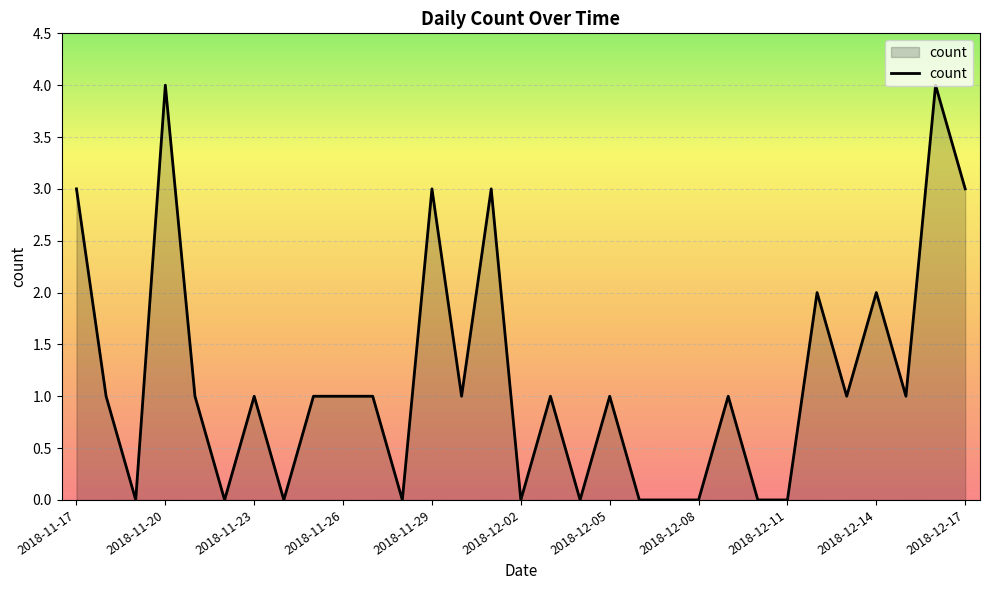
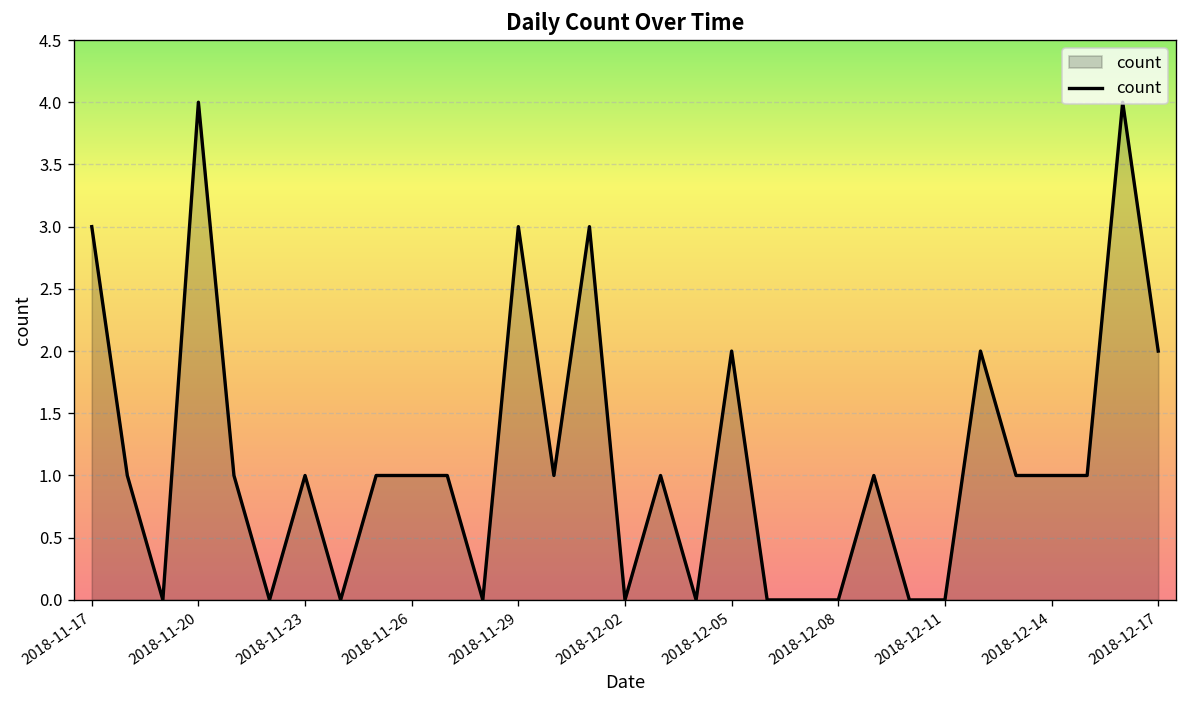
2018-12-05: 1 -> 2
2018-12-14: 2 -> 1
2018-12-17: 3 -> 2
